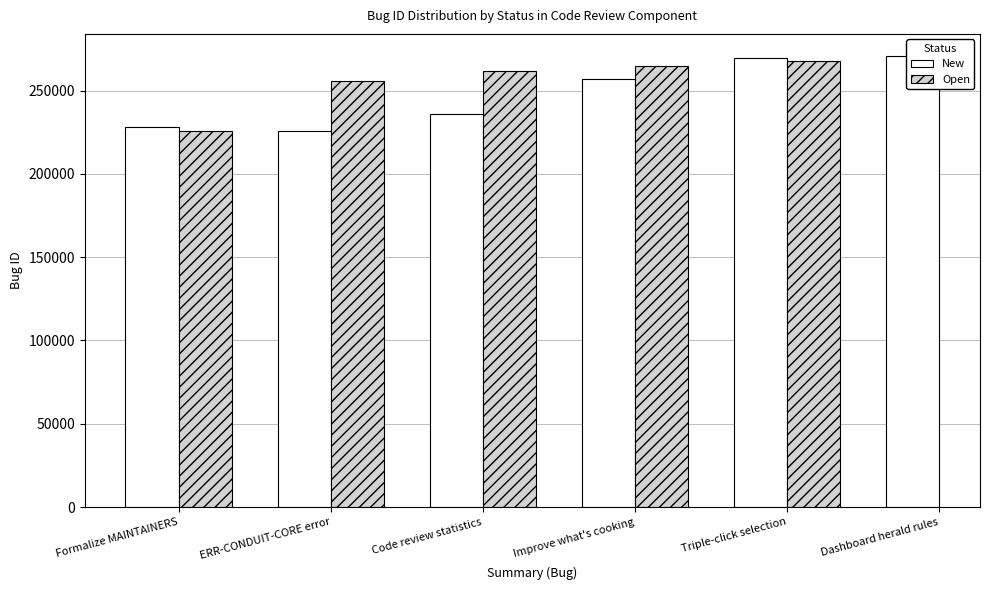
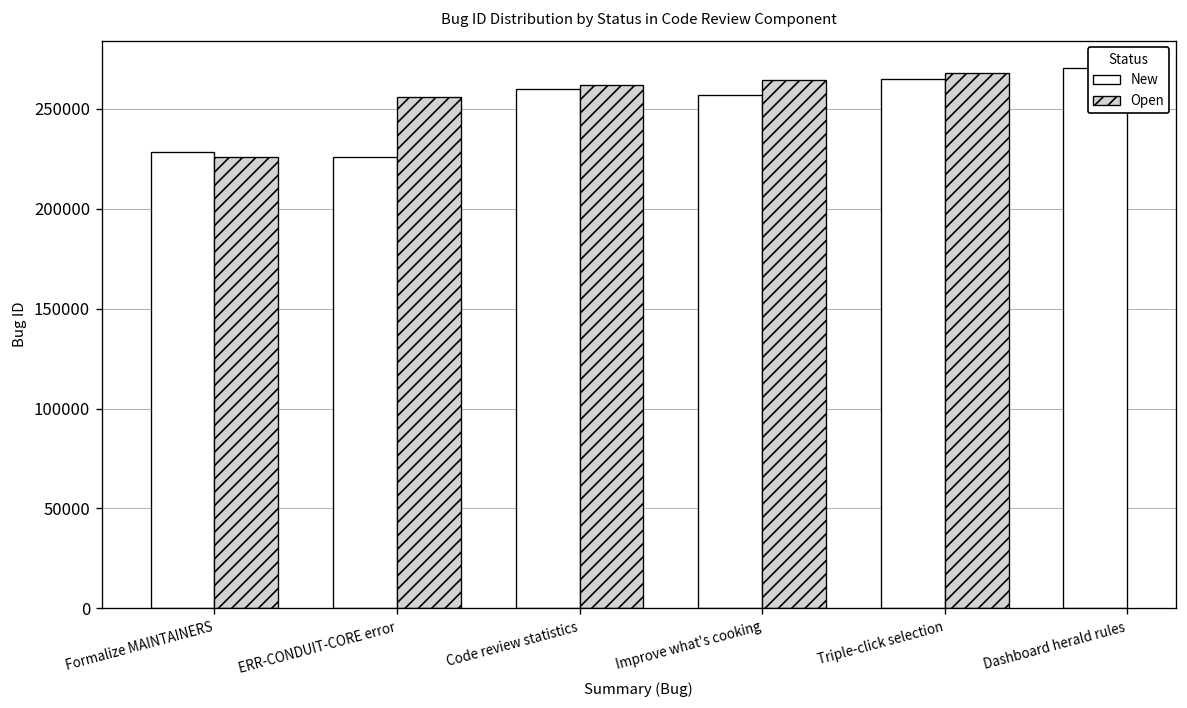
New, Code review statistics: 236000 -> 260000
New, Triple-click selection: 270000 -> 265000
